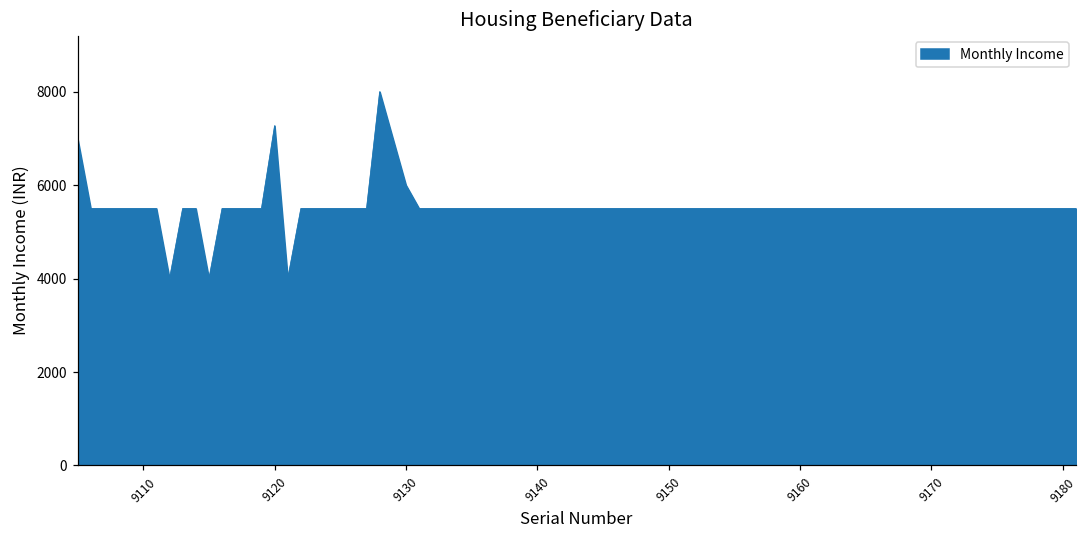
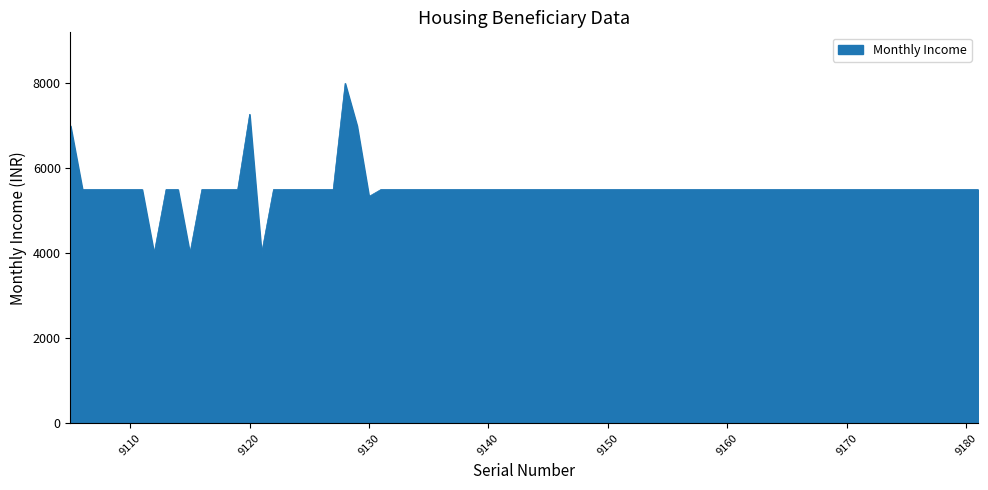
9130: 6000 -> 5300
